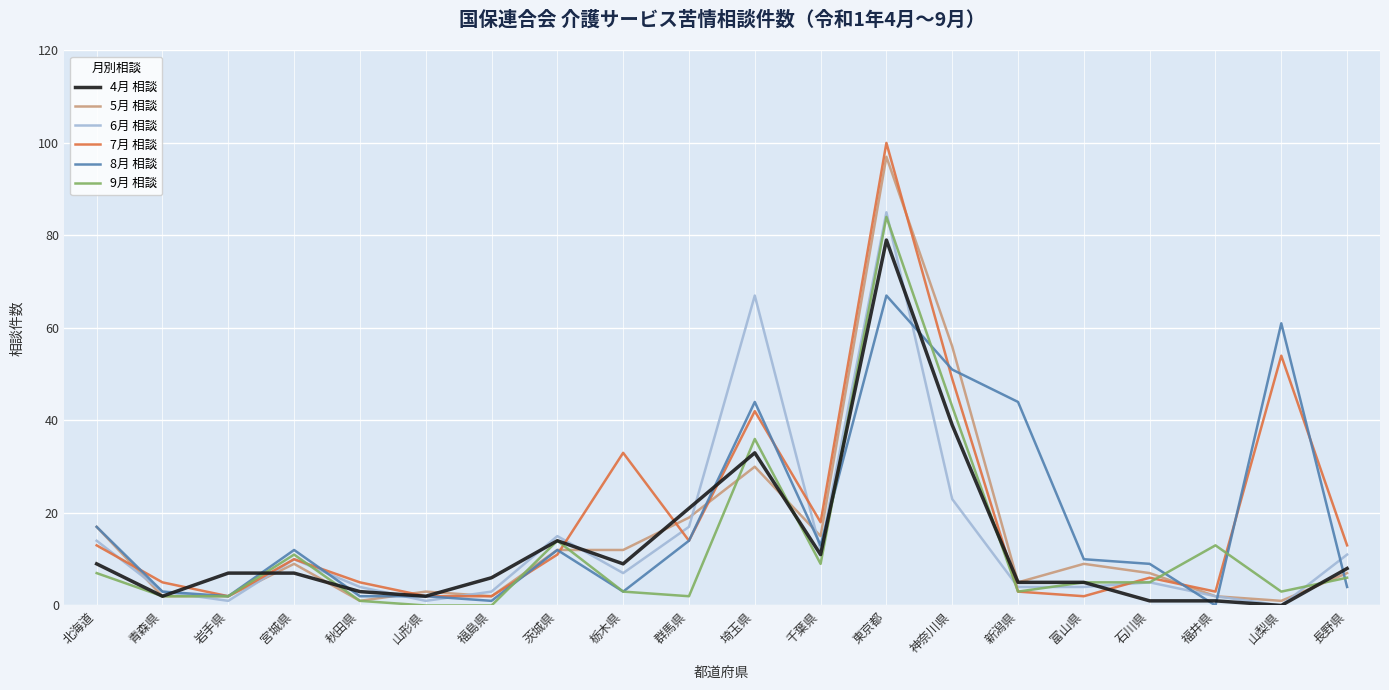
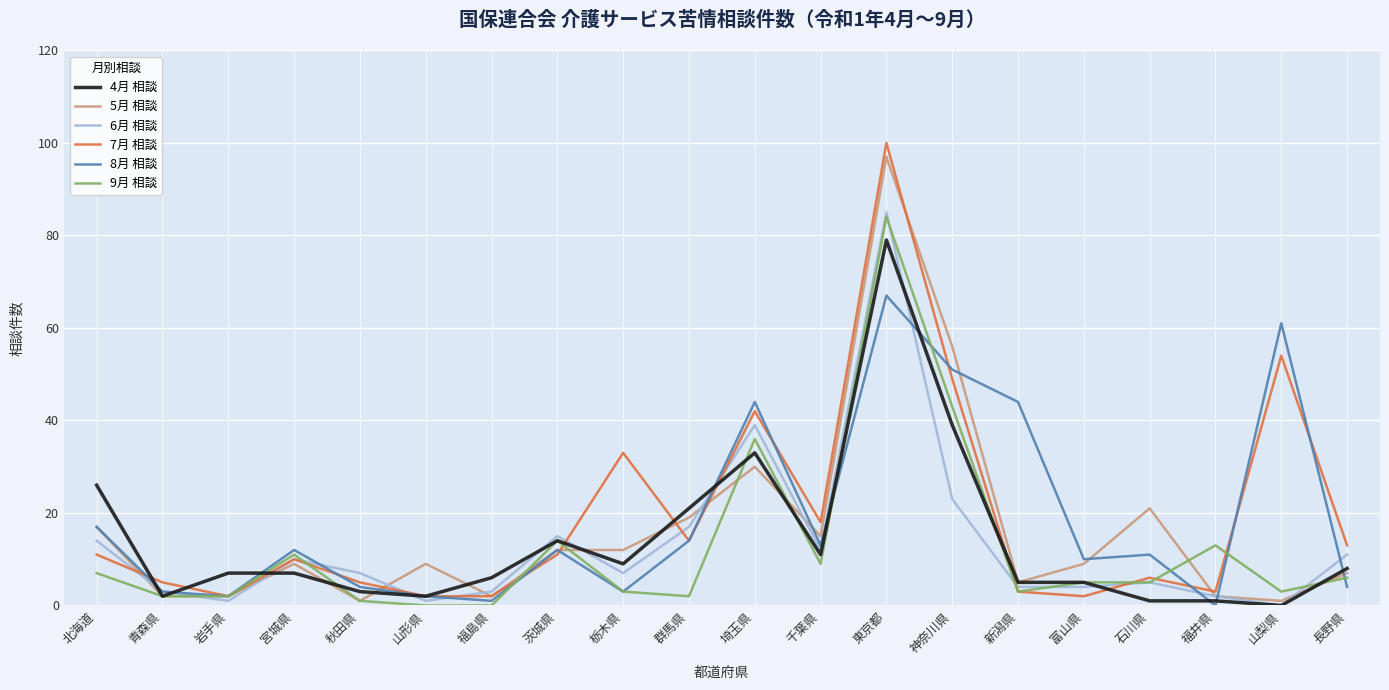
4月 相談, 北海道: 9 -> 26
7月 相談, 北海道: 13 -> 11
6月 相談, 秋田県: 4 -> 7
8月 相談, 秋田県: 2 -> 4
5月 相談, 山形県: 3 -> 9
6月 相談, 埼玉県: 67 -> 39
5月 相談, 石川県: 7 -> 21
8月 相談, 石川県: 9 -> 11
